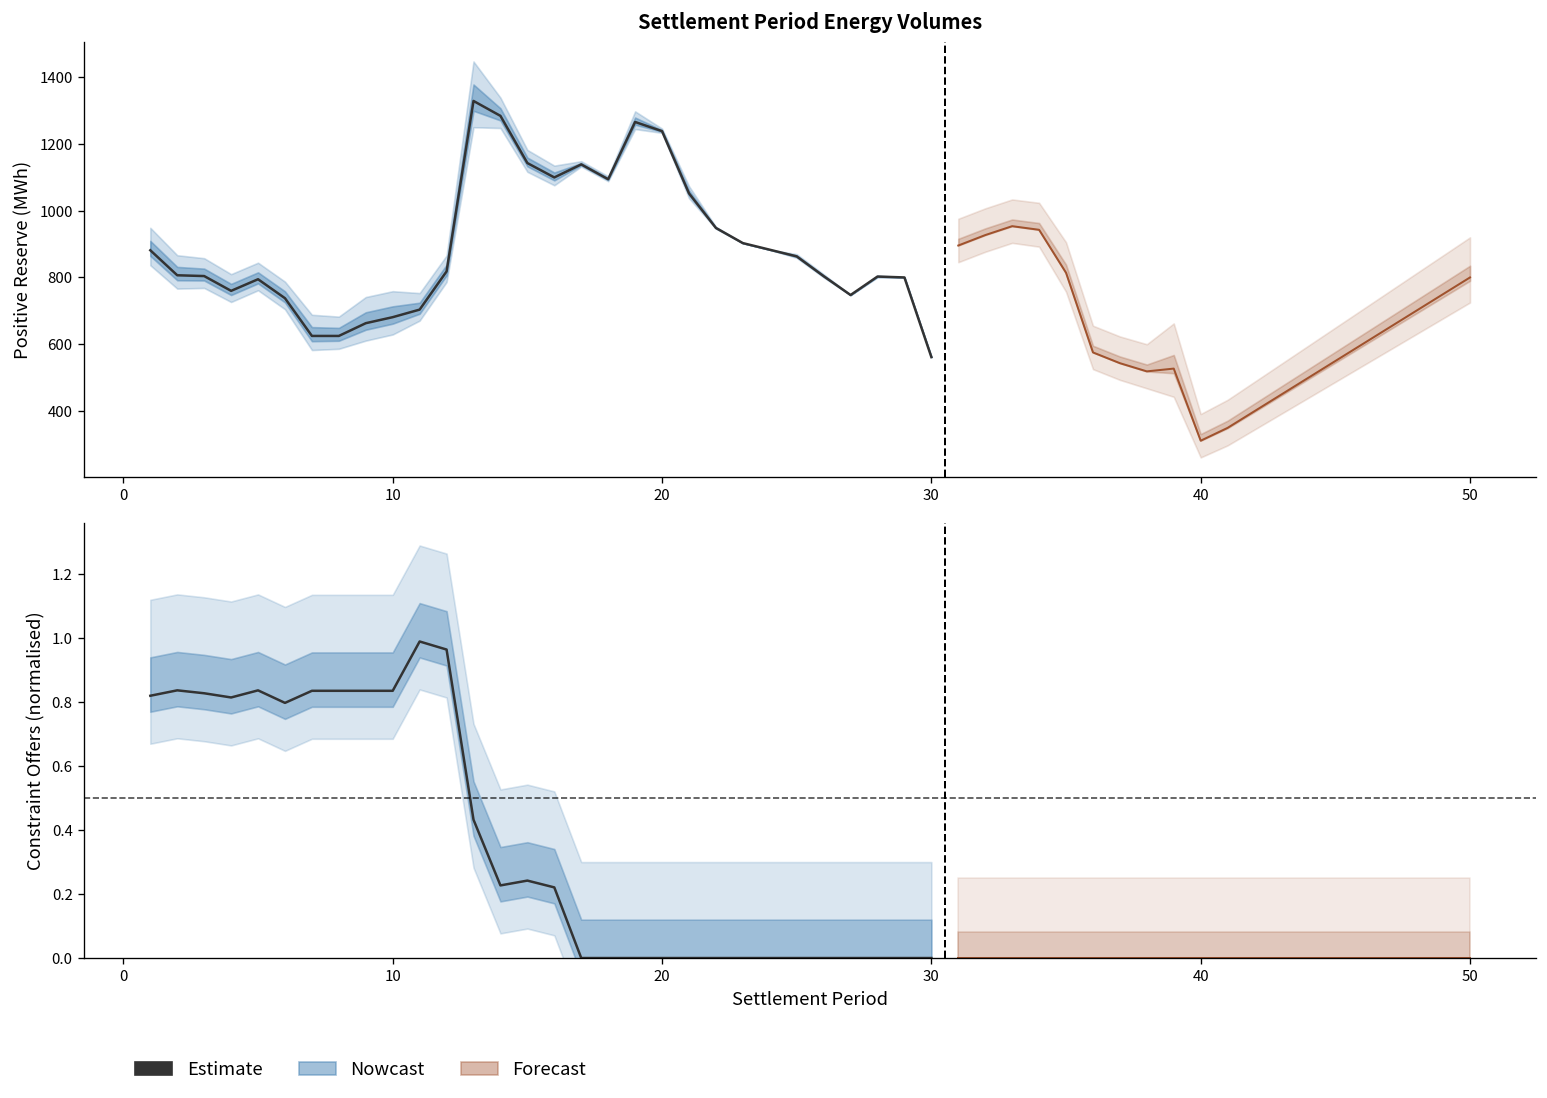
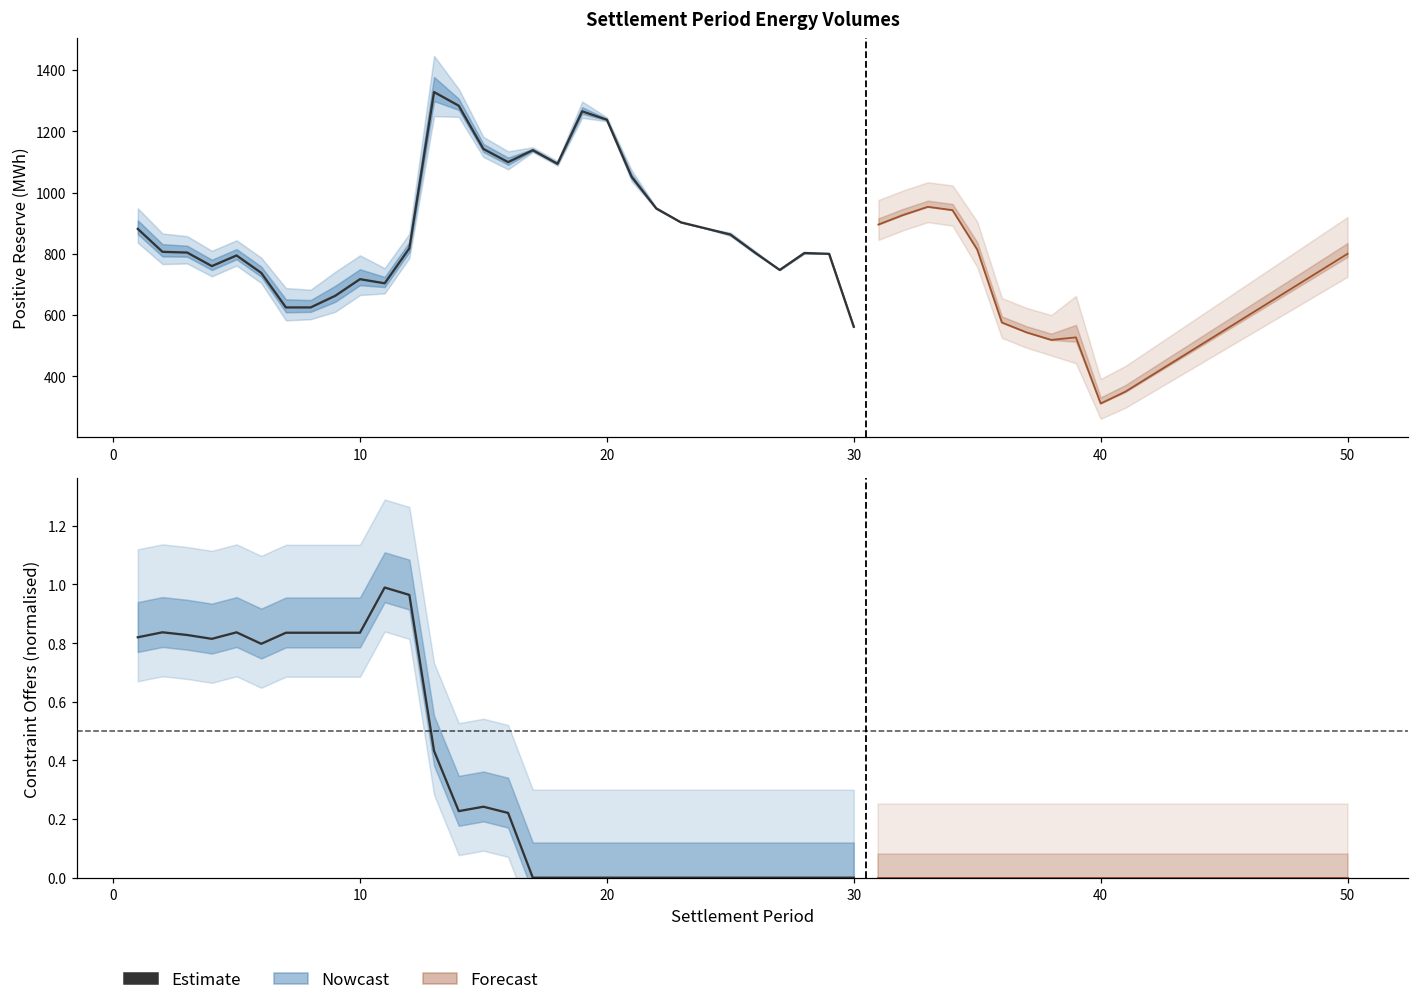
Settlement Period Energy Volumes, Estimate, 10: 680 -> 720
